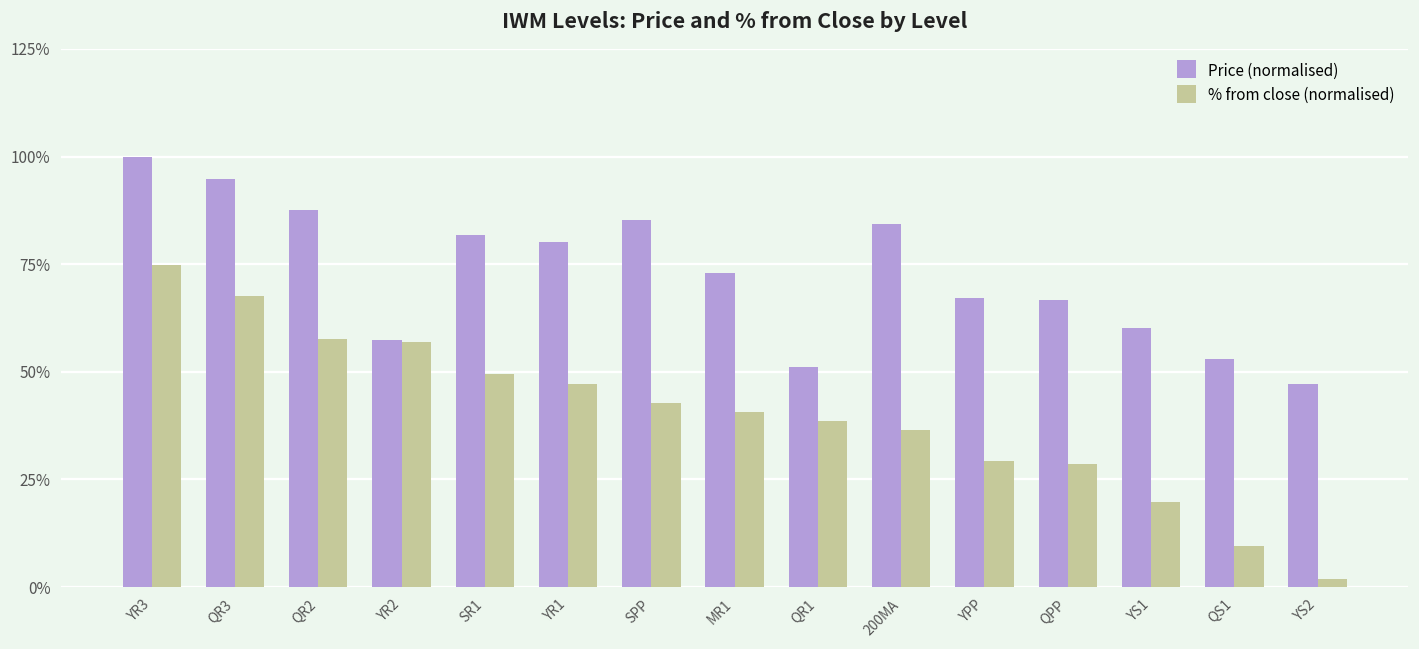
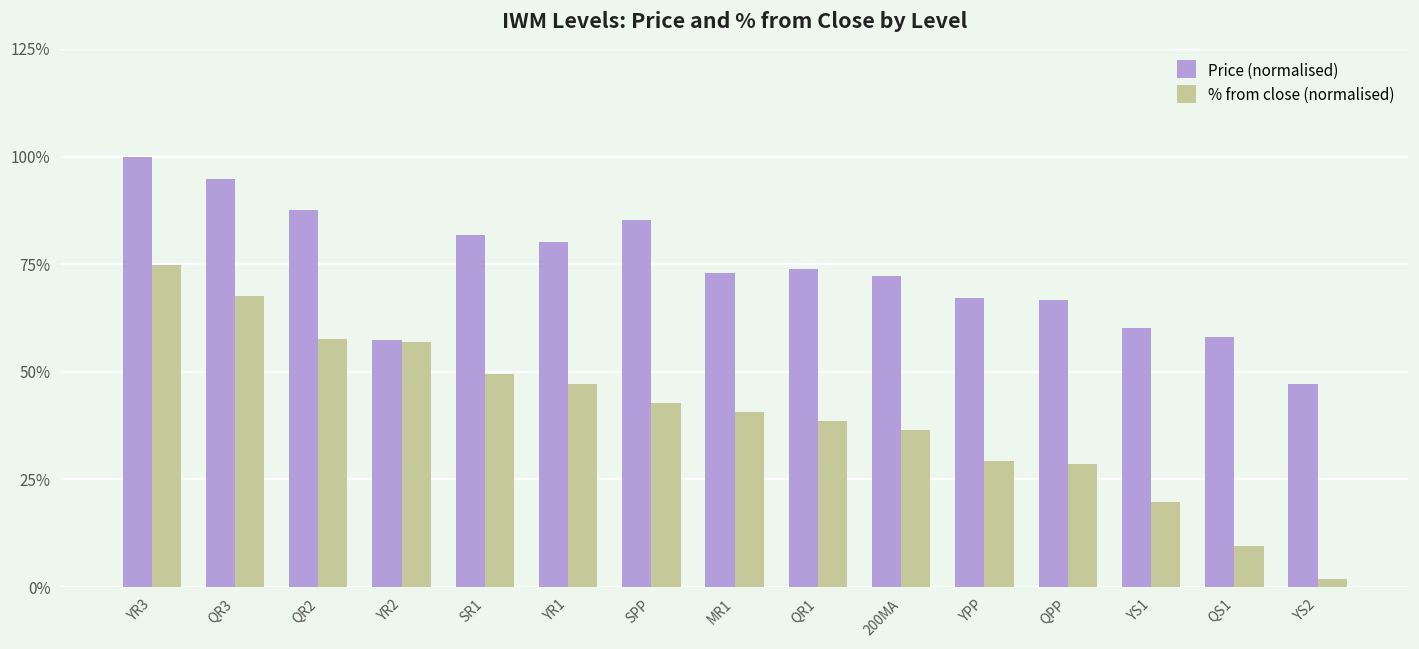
Price (normalised), QR1: 51% -> 74%
Price (normalised), 200MA: 84% -> 72%
Price (normalised), QS1: 53% -> 58%
